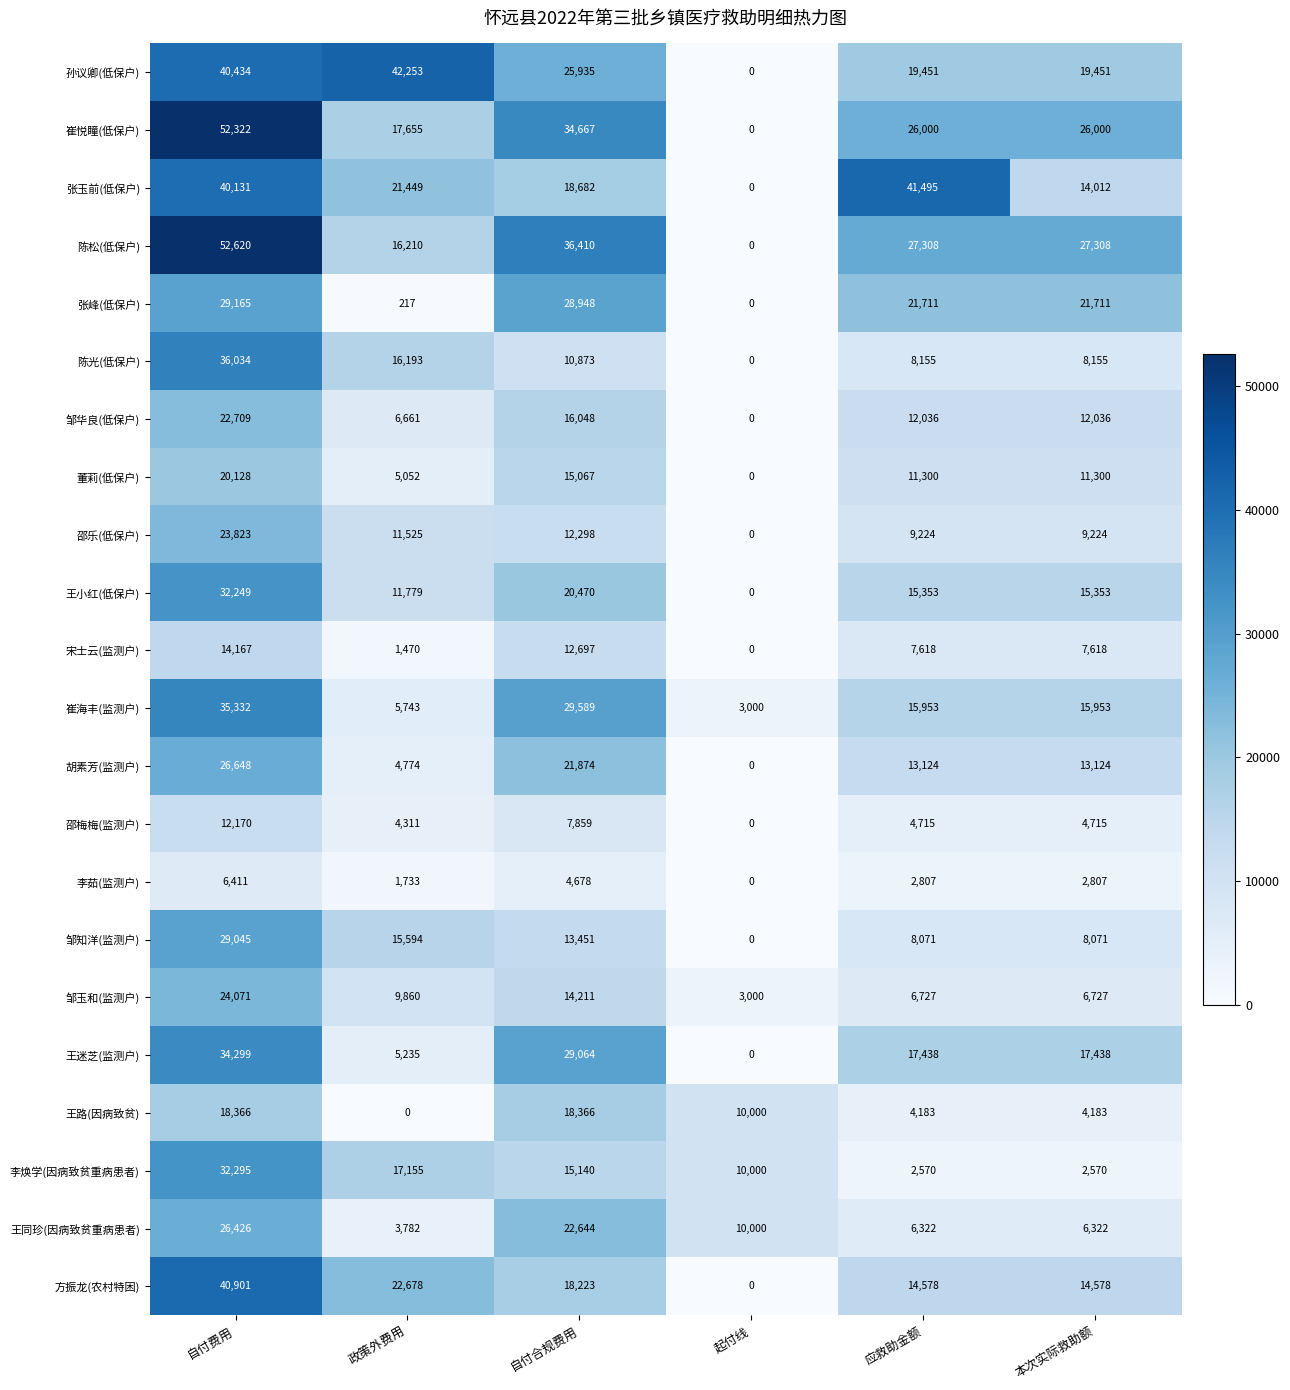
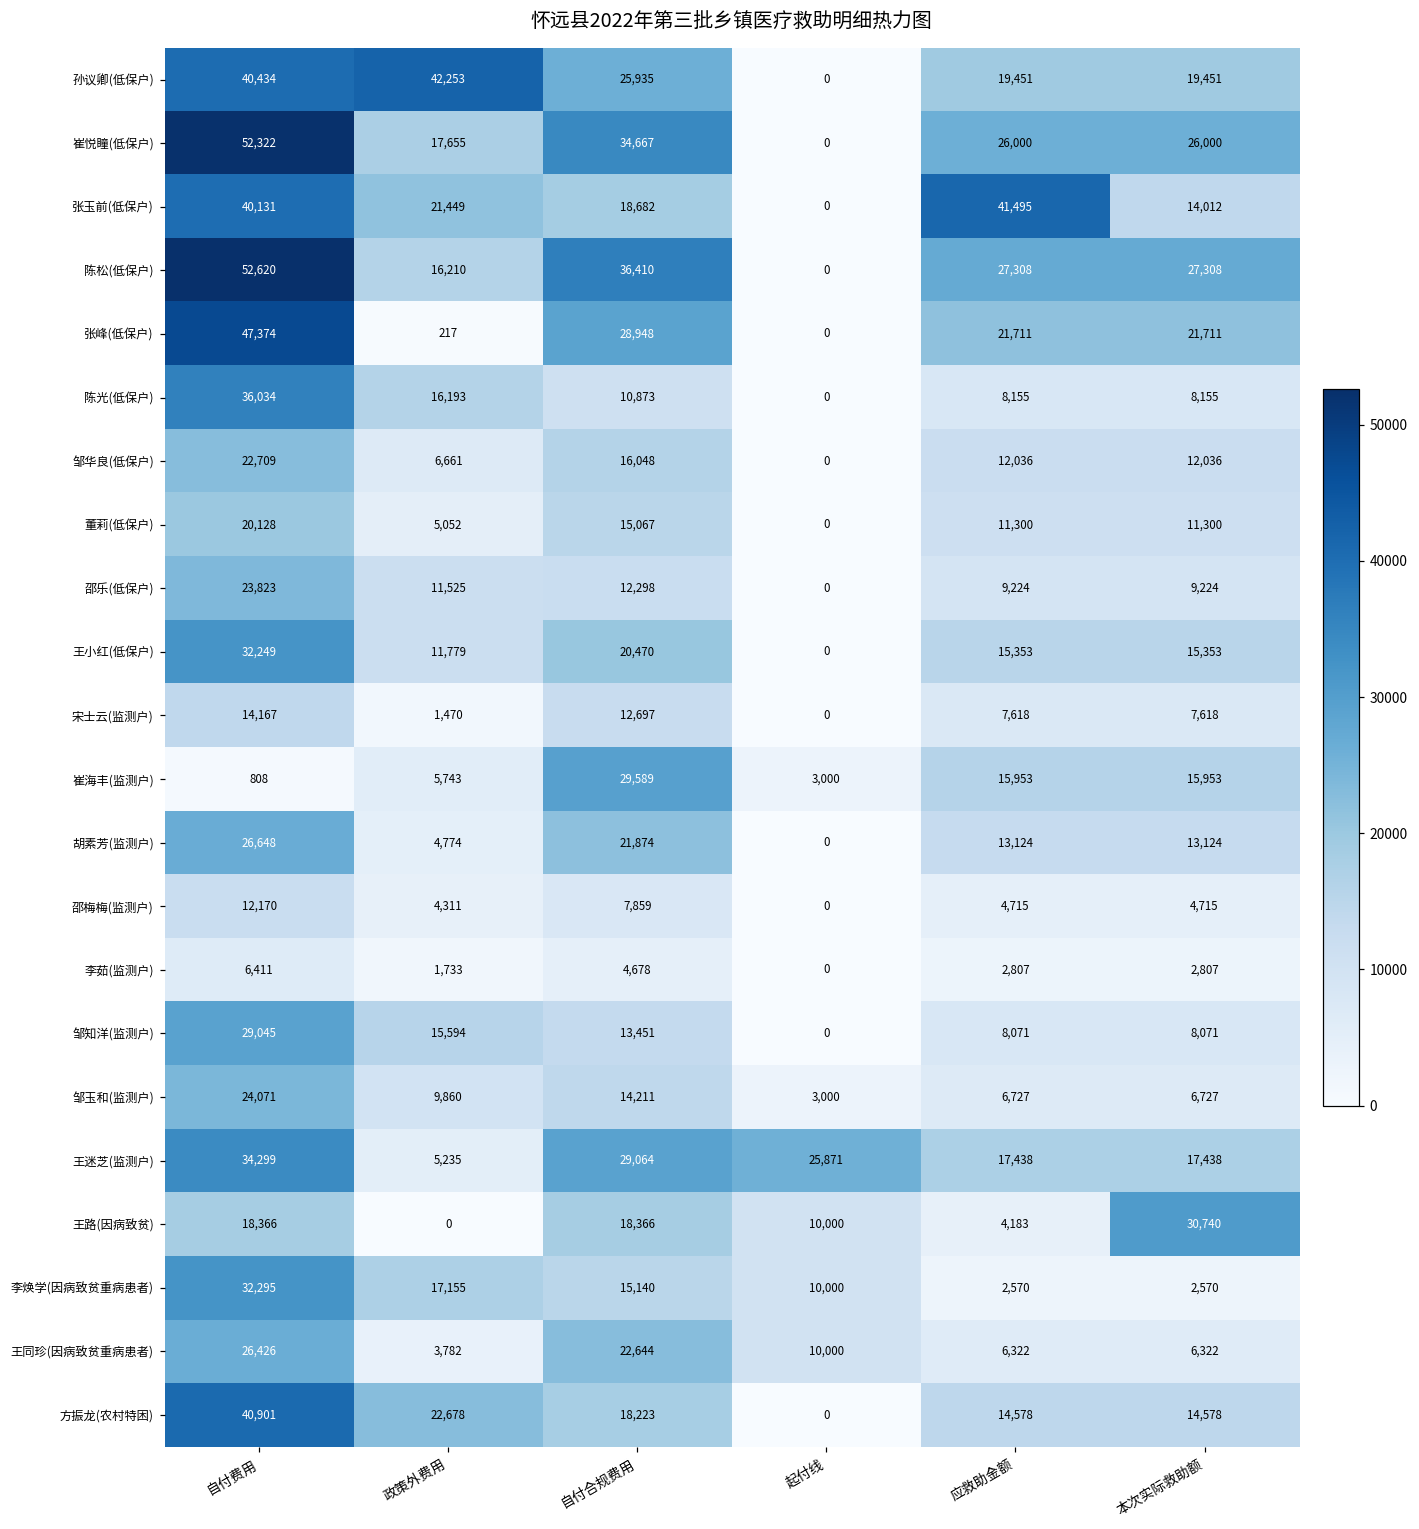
张峰(低保户), 自付费用: 29,165 -> 47,374
崔海丰(监测户), 自付费用: 35,332 -> 808
王迷芝(监测户), 起付线: 0 -> 25,871
王路(因病致贫), 本次实际救助额: 4,183 -> 30,740
